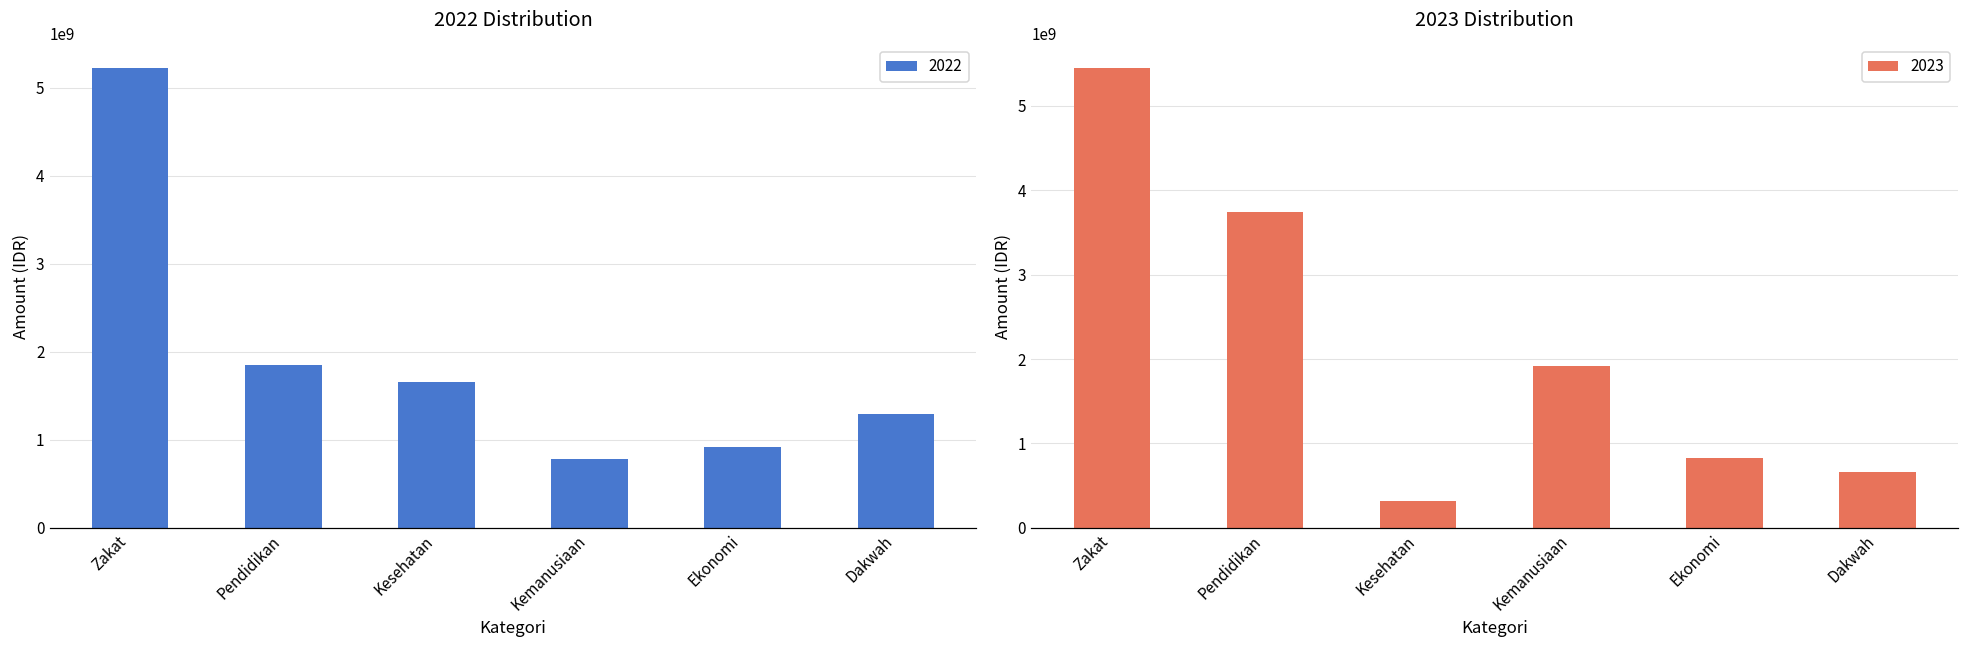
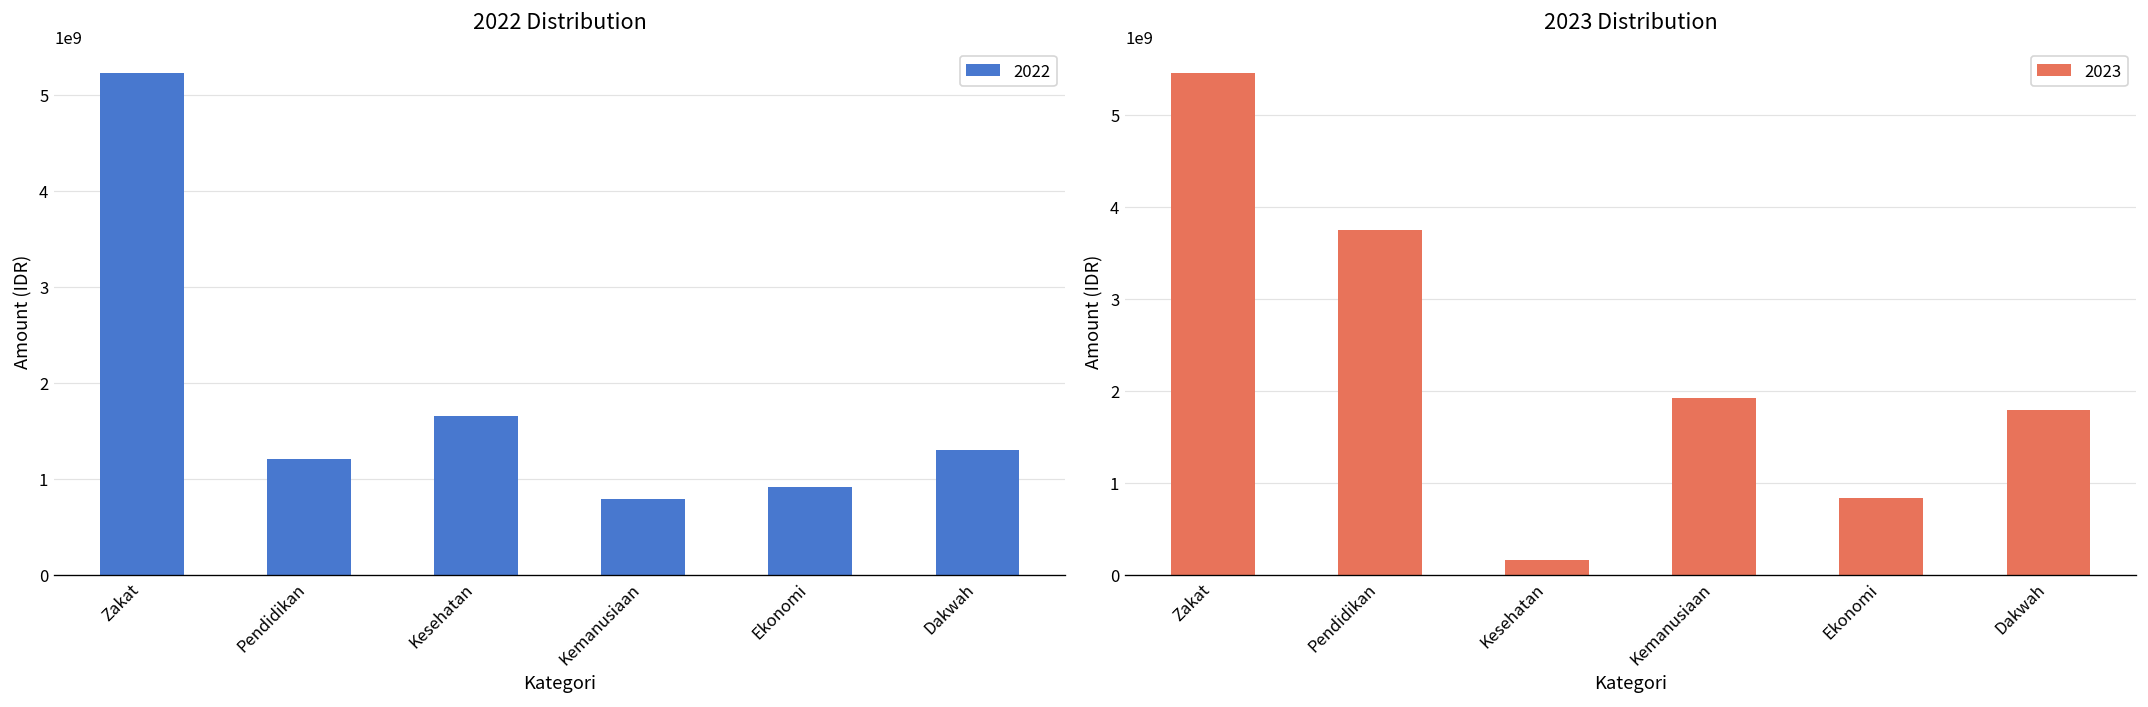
2022 Distribution, Pendidikan: 1900000000 -> 1200000000
2023 Distribution, Kesehatan: 300000000 -> 200000000
2023 Distribution, Dakwah: 700000000 -> 1800000000
